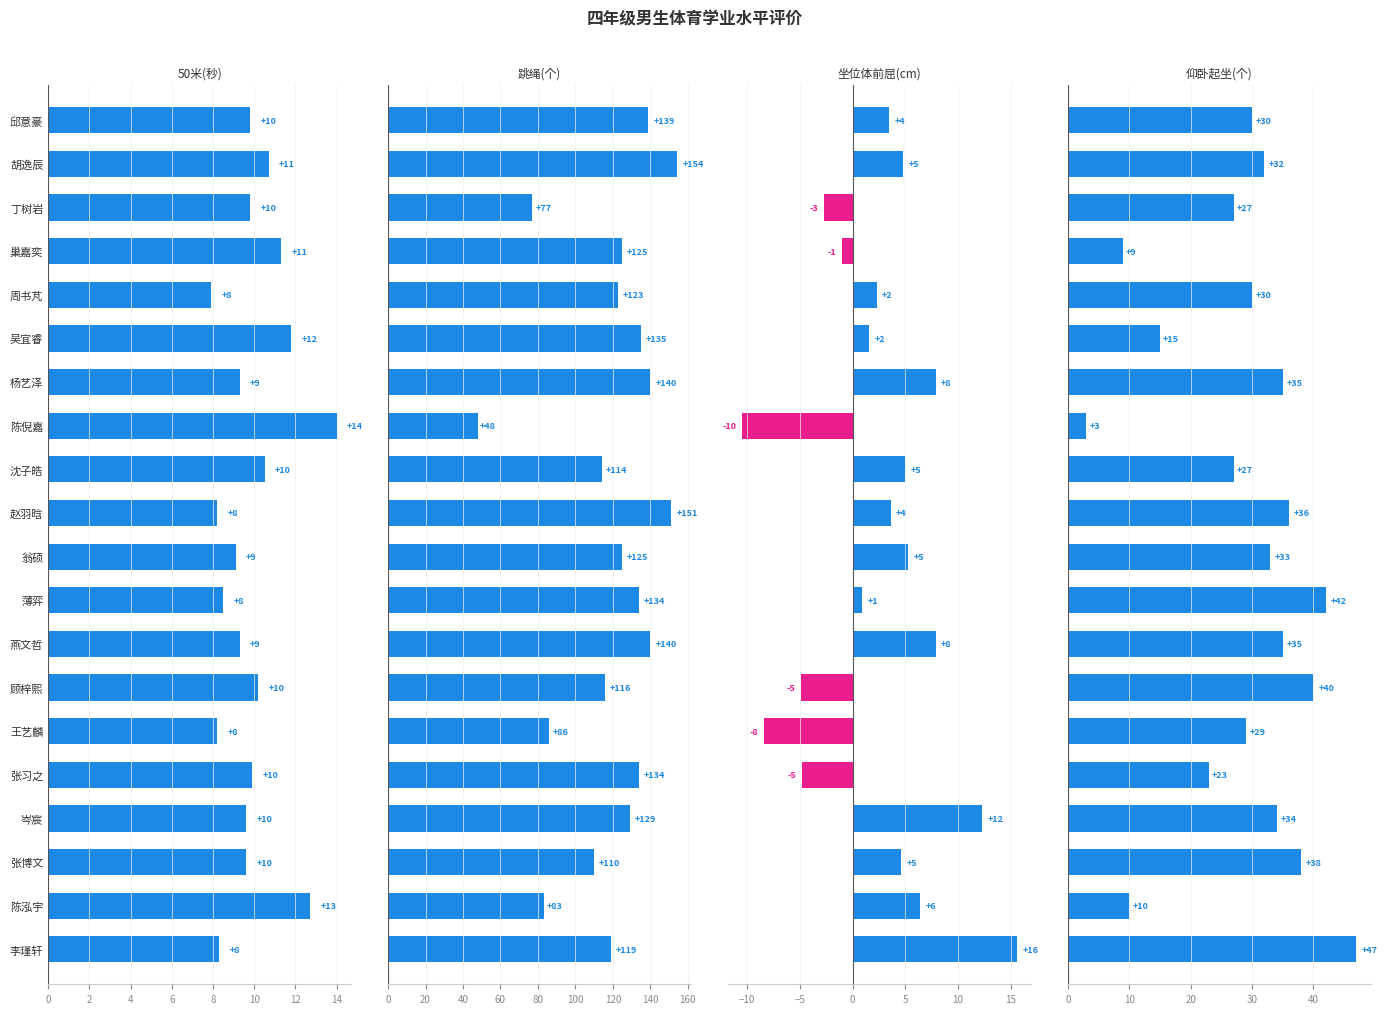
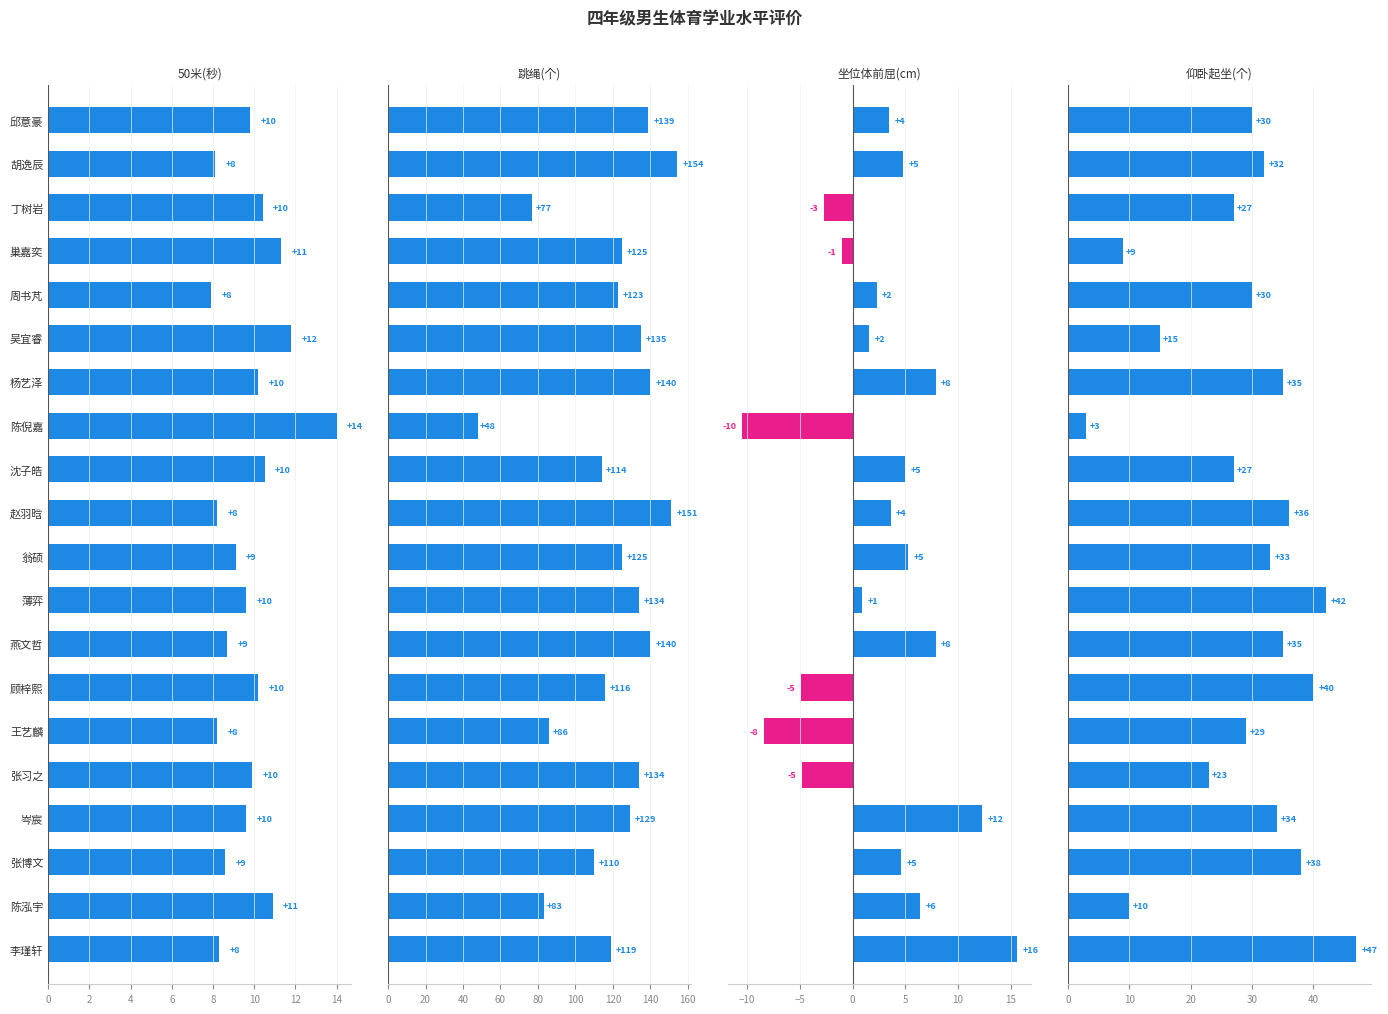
50米(秒), 胡逸辰: +11 -> +8
50米(秒), 丁树岩: 9.8 -> 10.4
50米(秒), 杨艺泽: +9 -> +10
50米(秒), 薄弈: +8 -> +10
50米(秒), 燕文哲: 9.3 -> 8.7
50米(秒), 张博文: +10 -> +9
50米(秒), 陈泓宇: +13 -> +11
